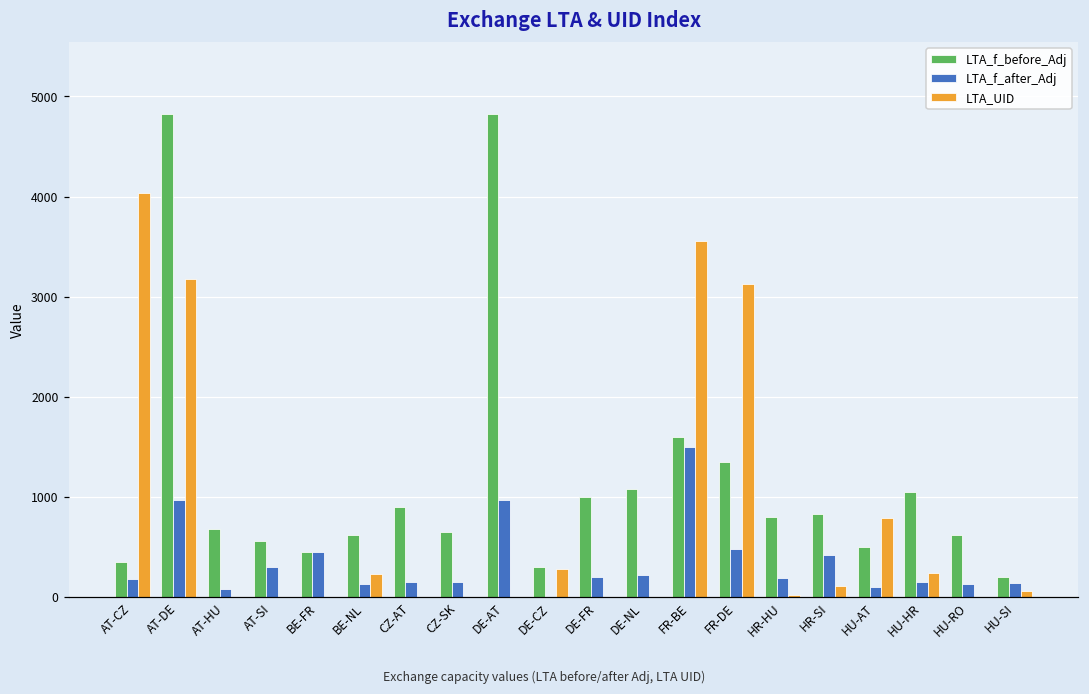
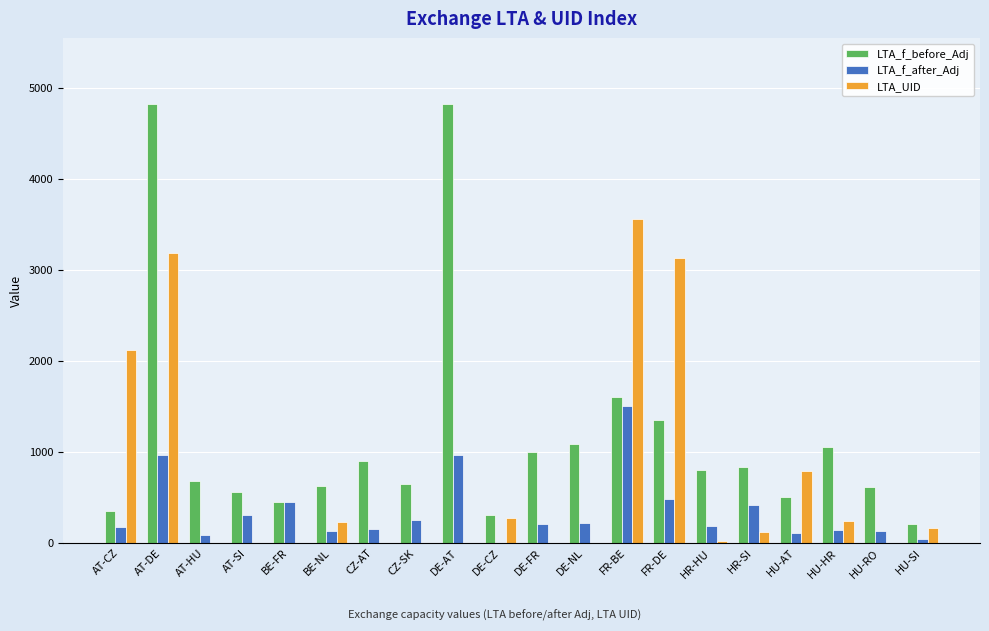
LTA_UID, AT-CZ: 4000 -> 2100
LTA_f_after_Adj, CZ-SK: 150 -> 250
LTA_f_after_Adj, HU-SI: 100 -> 0
LTA_UID, HU-SI: 100 -> 200
